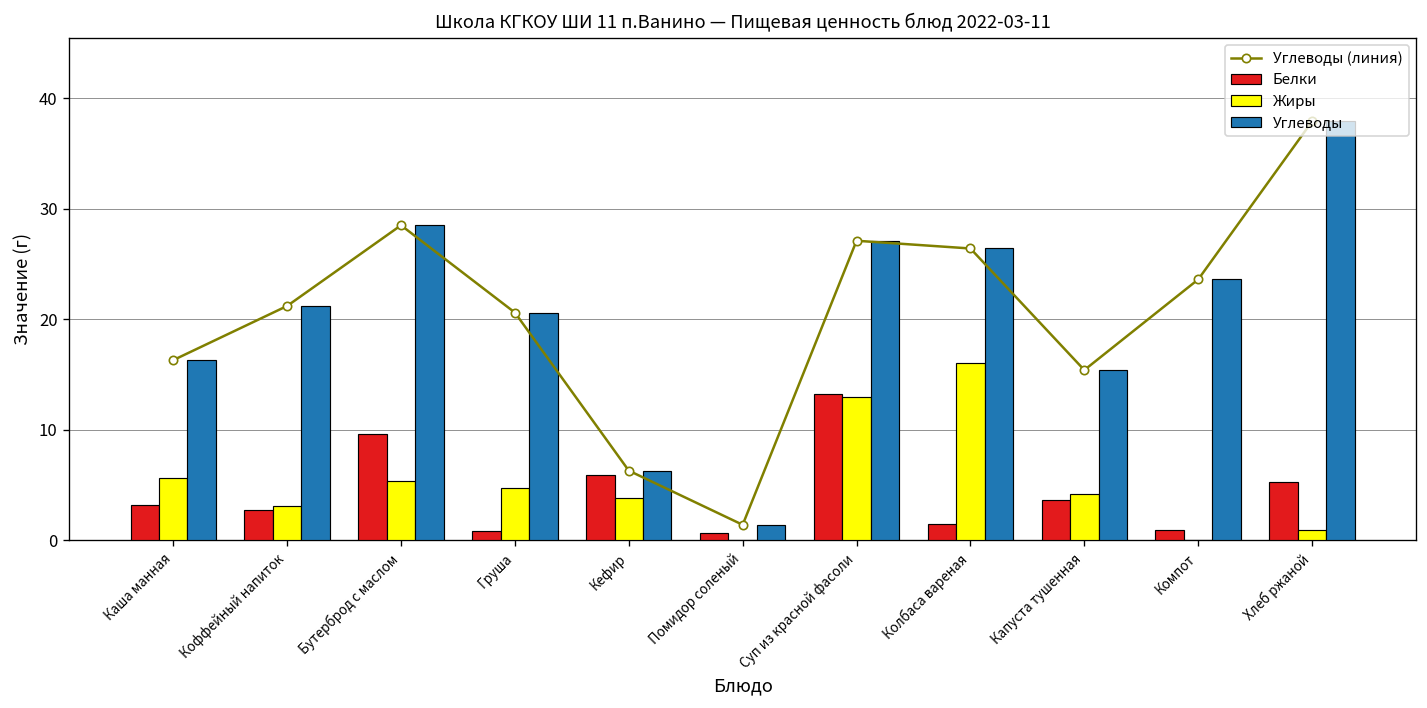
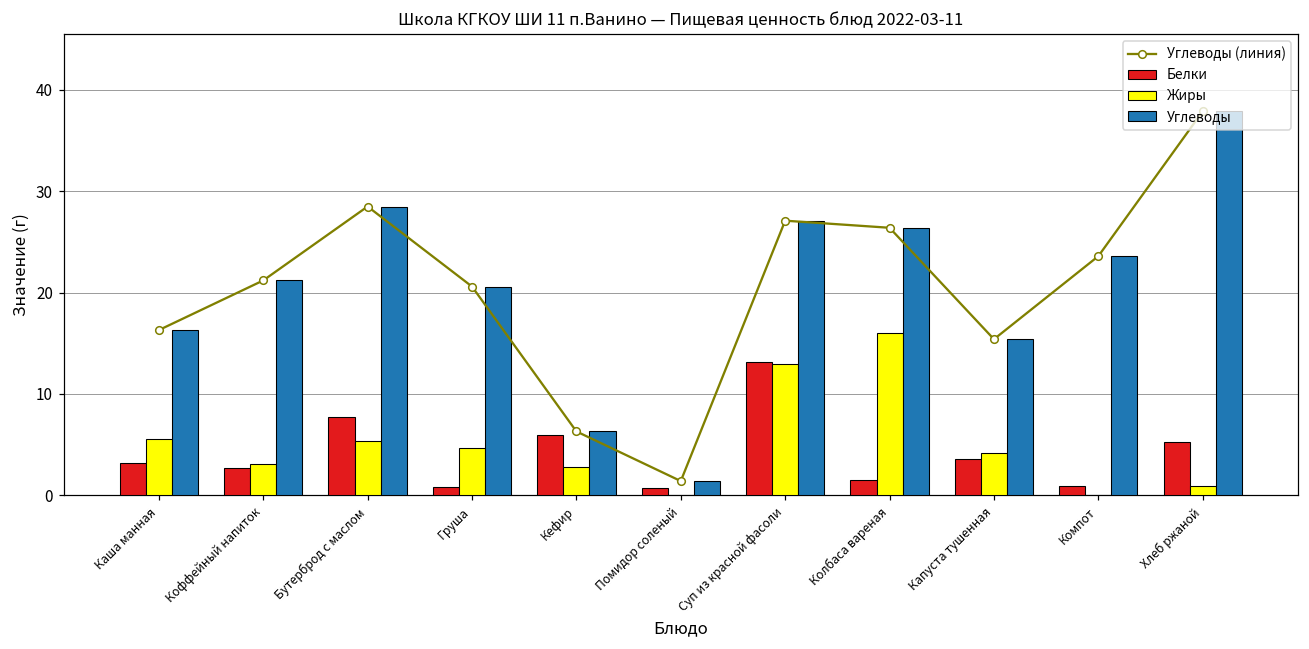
Белки, Бутерброд с маслом: 10 -> 8
Жиры, Кефир: 4 -> 3
